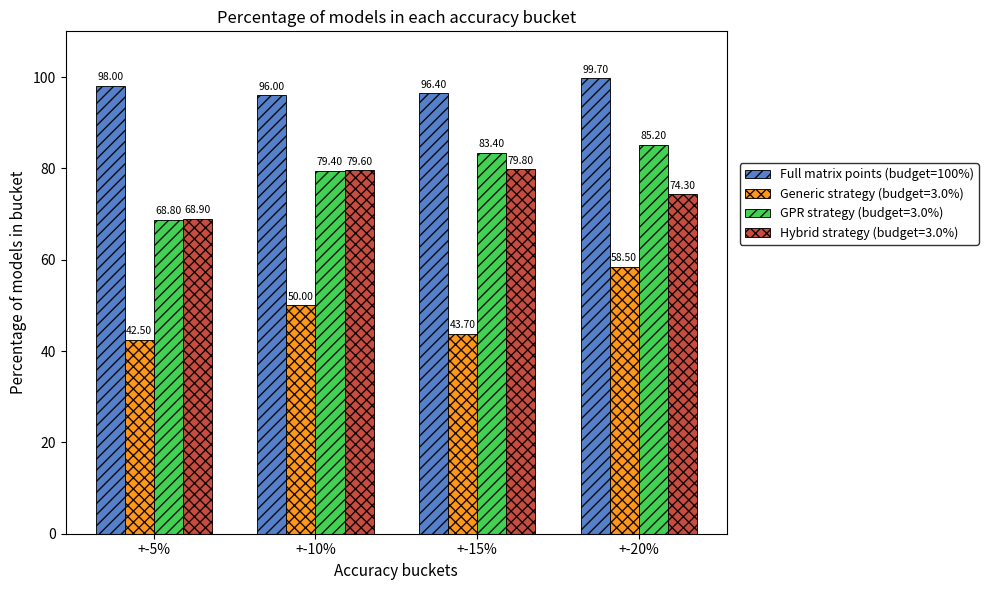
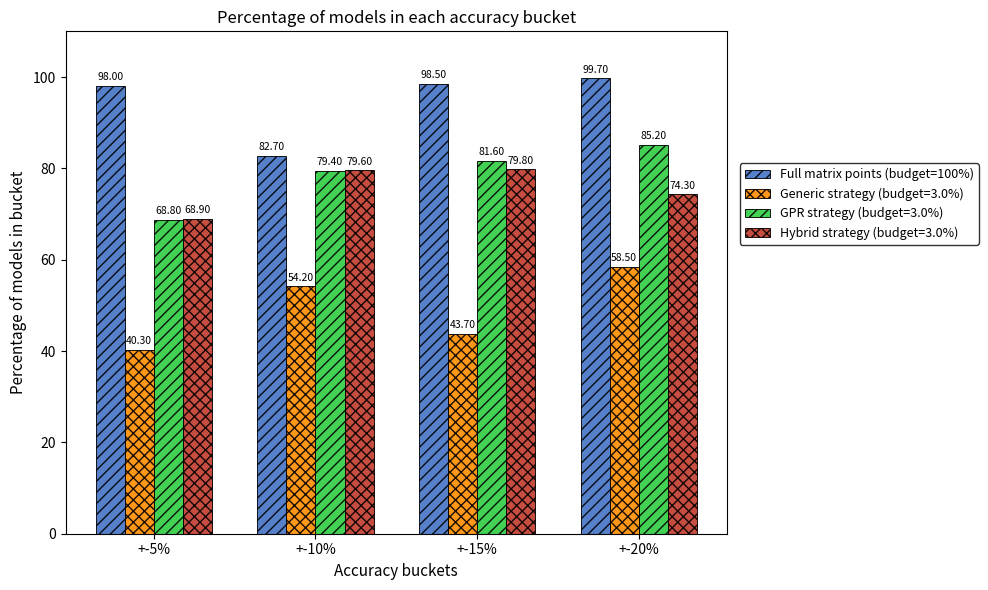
Generic strategy (budget=3.0%), +-5%: 42.50 -> 40.30
Full matrix points (budget=100%), +-10%: 96.00 -> 82.70
Generic strategy (budget=3.0%), +-10%: 50.00 -> 54.20
Full matrix points (budget=100%), +-15%: 96.40 -> 98.50
GPR strategy (budget=3.0%), +-15%: 83.40 -> 81.60
